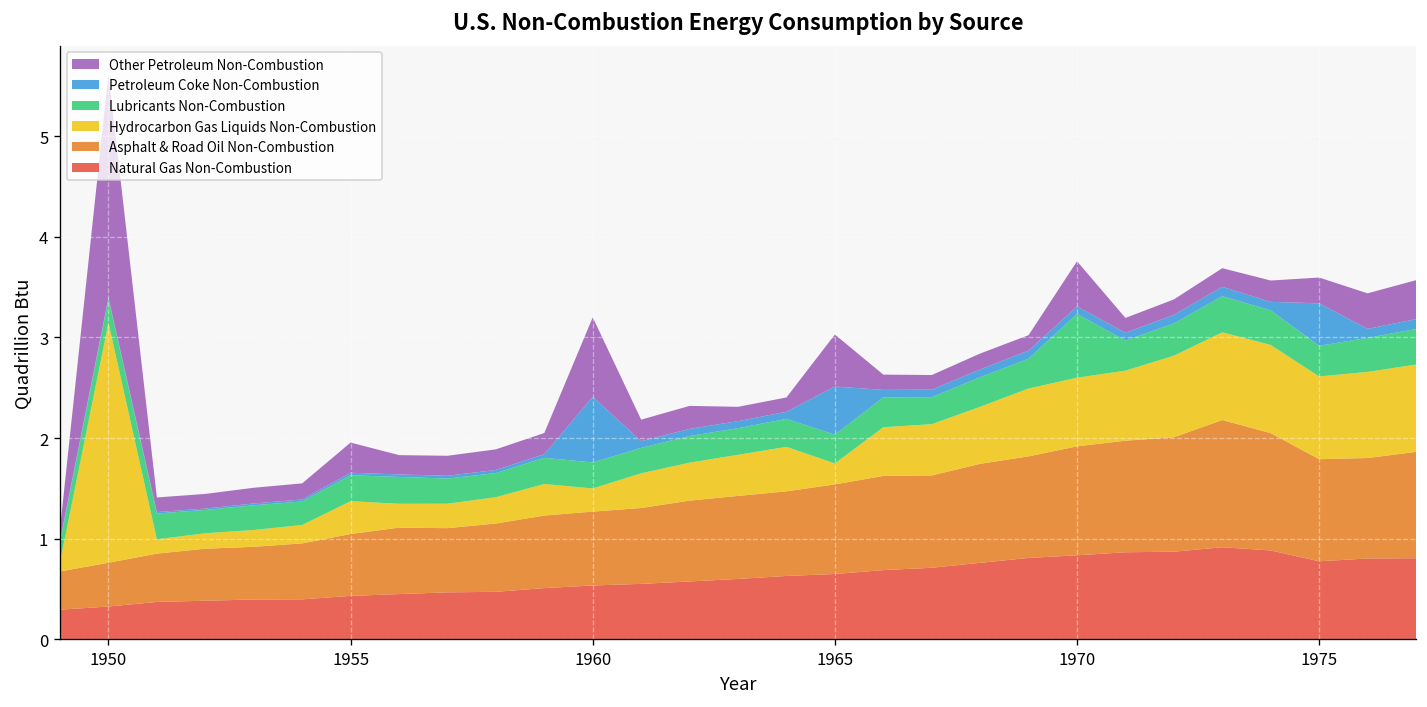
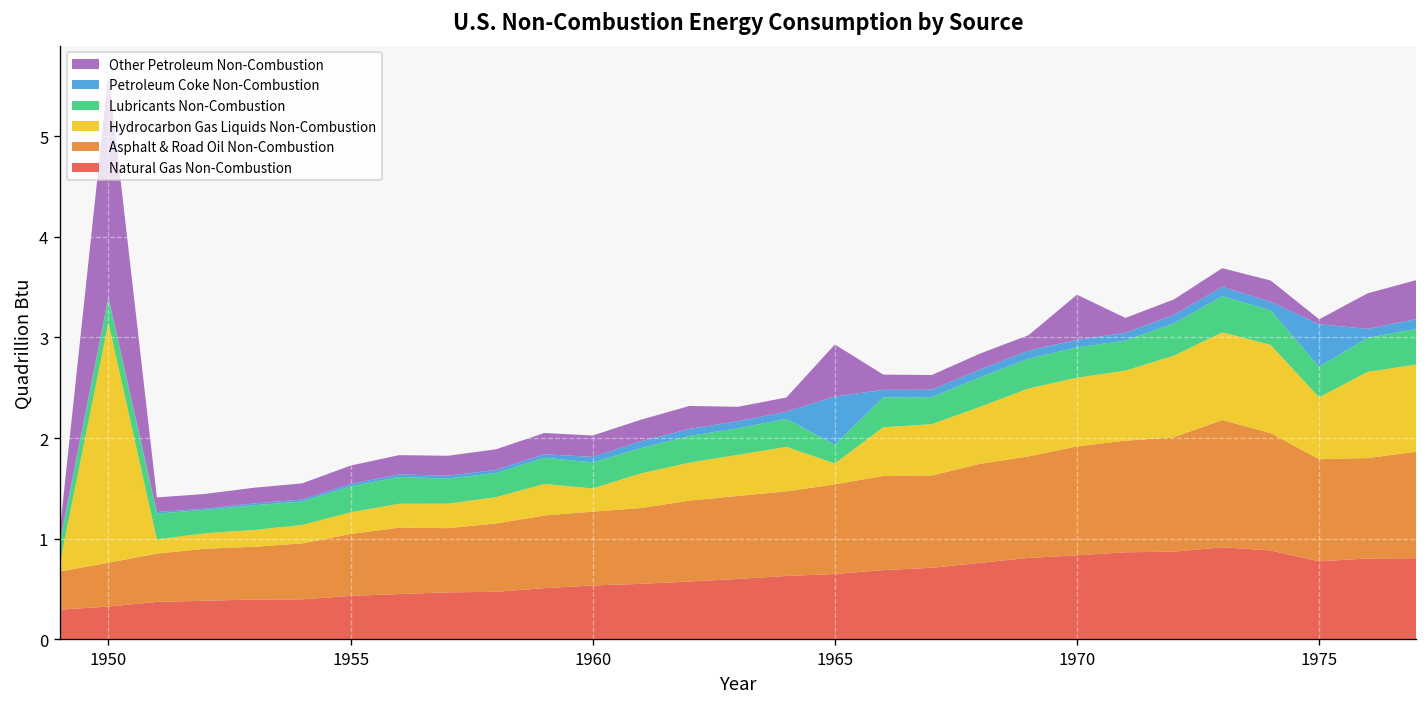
Hydrocarbon Gas Liquids Non-Combustion, 1955: 0.3 -> 0.2
Other Petroleum Non-Combustion, 1955: 0.3 -> 0.2
Petroleum Coke Non-Combustion, 1960: 0.7 -> 0.1
Other Petroleum Non-Combustion, 1960: 0.8 -> 0.2
Lubricants Non-Combustion, 1965: 0.3 -> 0.2
Lubricants Non-Combustion, 1970: 0.6 -> 0.3
Hydrocarbon Gas Liquids Non-Combustion, 1975: 0.8 -> 0.6
Other Petroleum Non-Combustion, 1975: 0.3 -> 0.0
